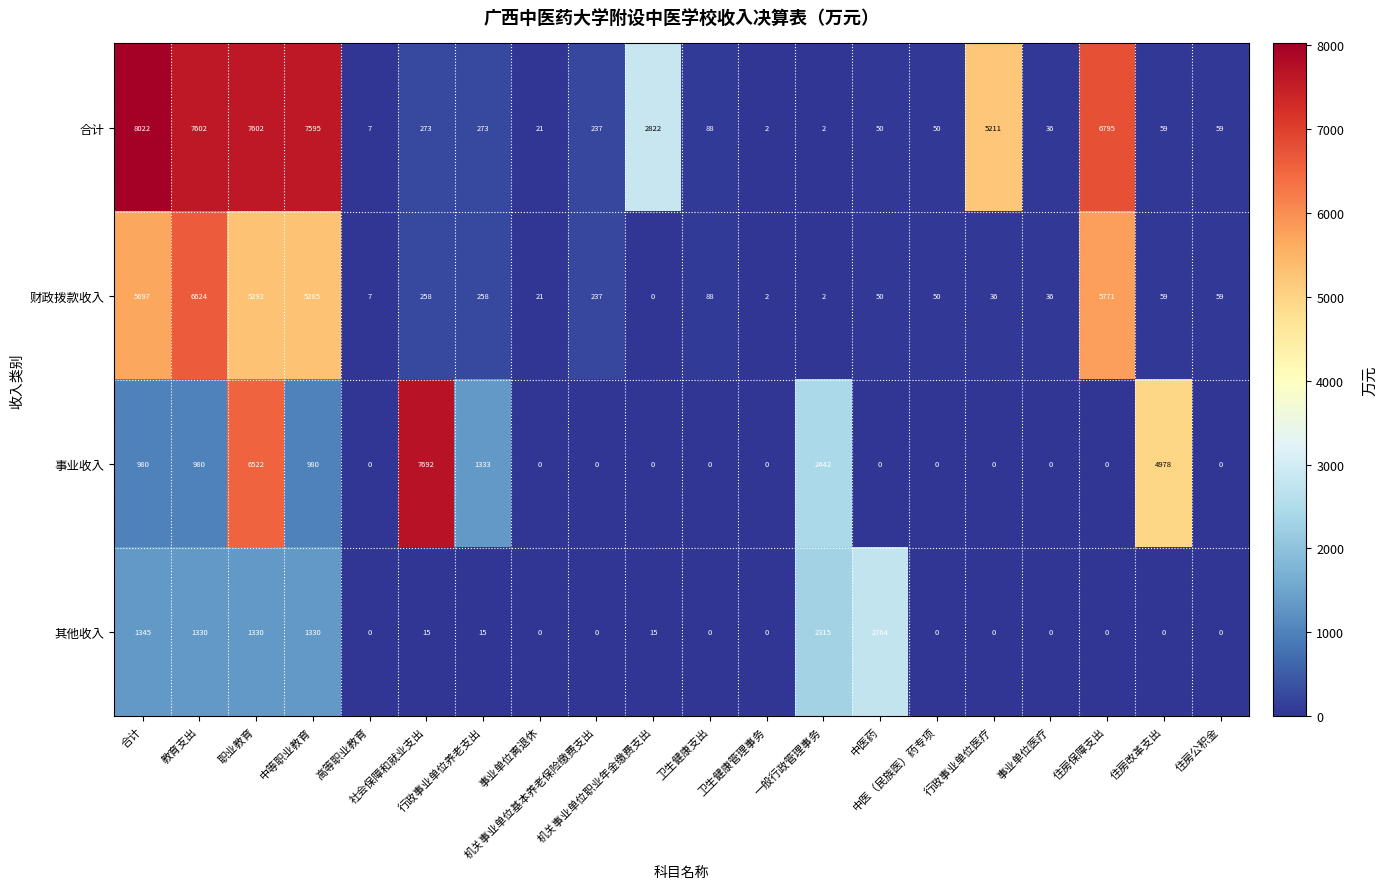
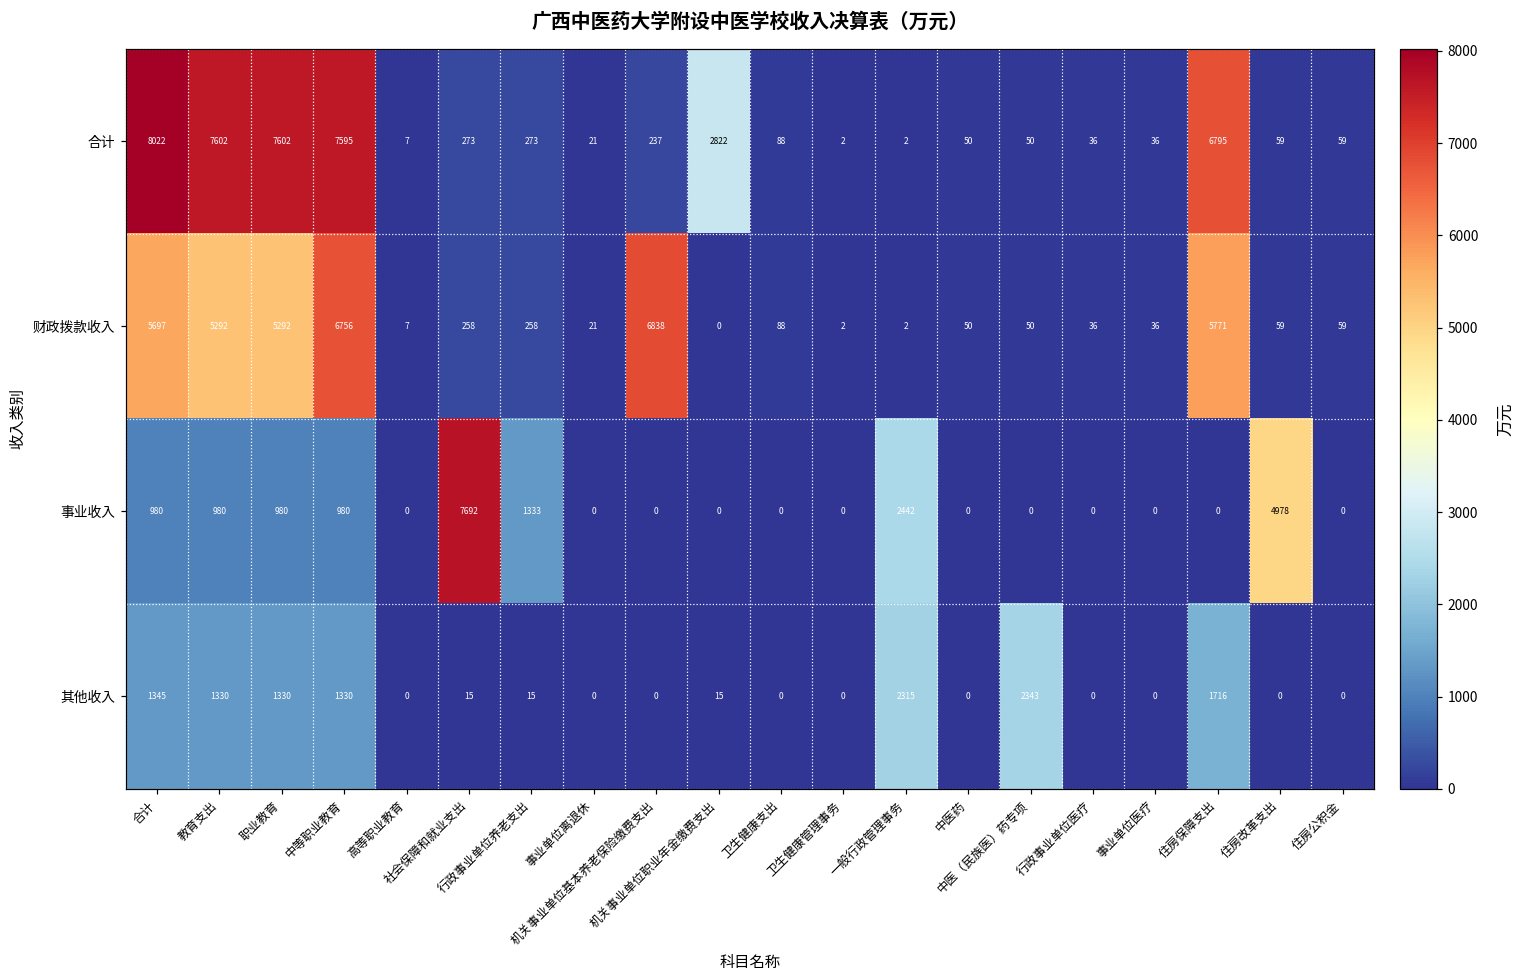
合计, 行政事业单位医疗: 5211 -> 36
财政拨款收入, 教育支出: 6624 -> 5292
财政拨款收入, 中等职业教育: 5285 -> 6756
财政拨款收入, 机关事业单位基本养老保险缴费支出: 237 -> 6838
事业收入, 职业教育: 6522 -> 980
其他收入, 中医药: 2764 -> 0
其他收入, 中医（民族医）药专项: 0 -> 2343
其他收入, 住房保障支出: 0 -> 1716
